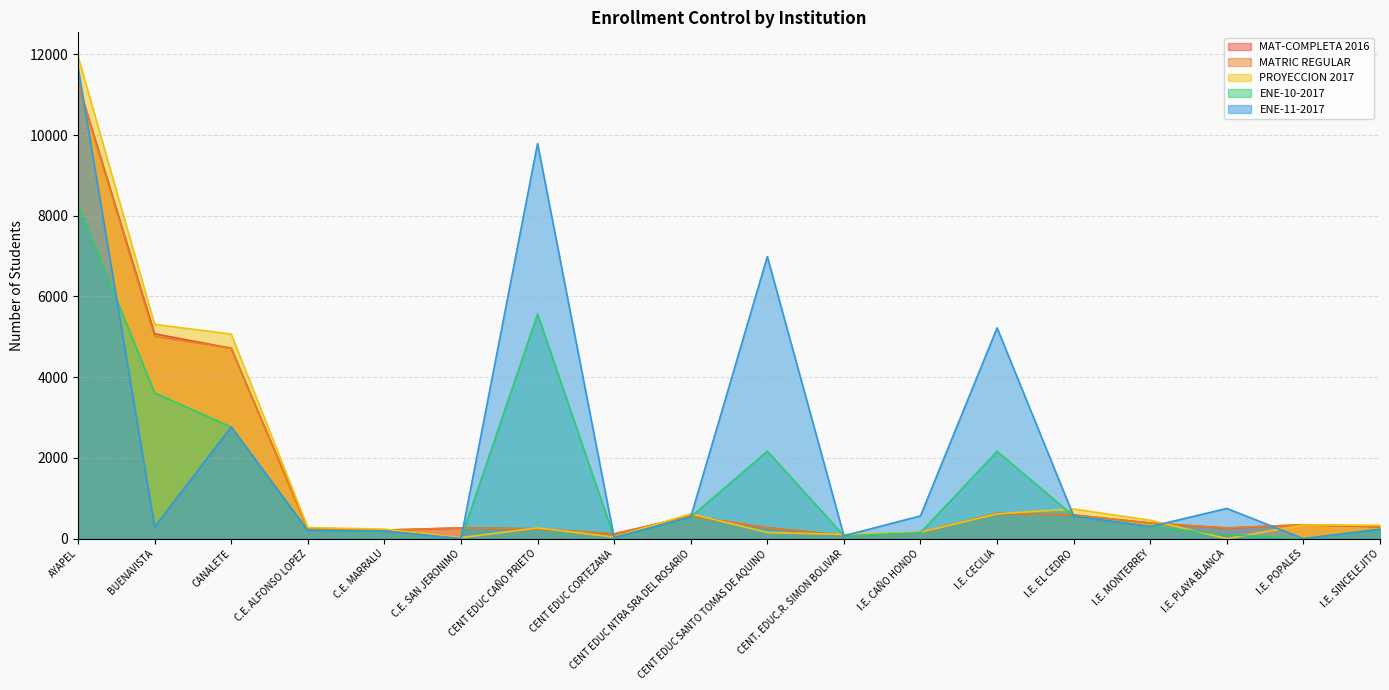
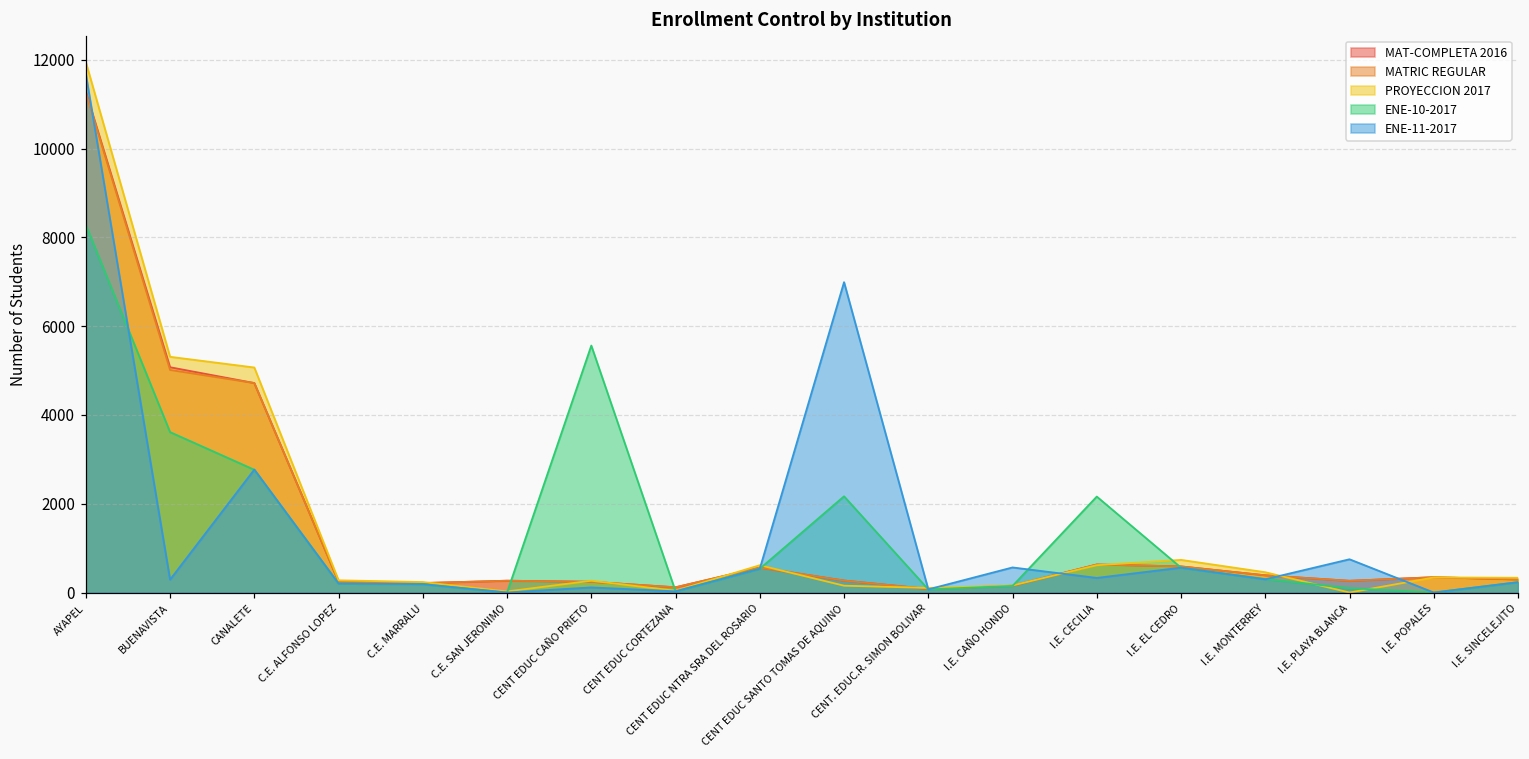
ENE-11-2017, CENT EDUC CAÑO PRIETO: 9800 -> 100
ENE-11-2017, I.E. CECILIA: 5200 -> 300
